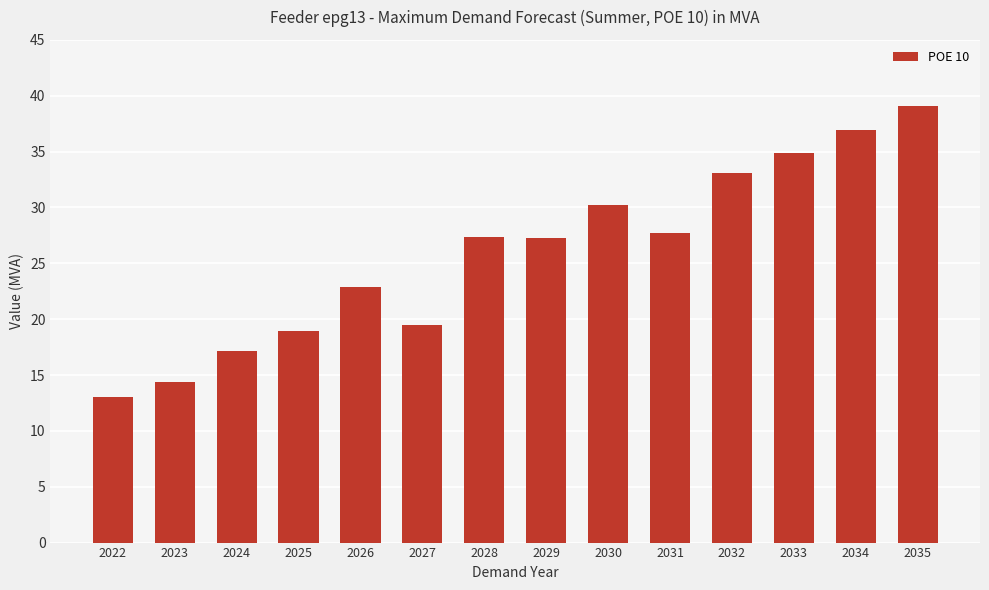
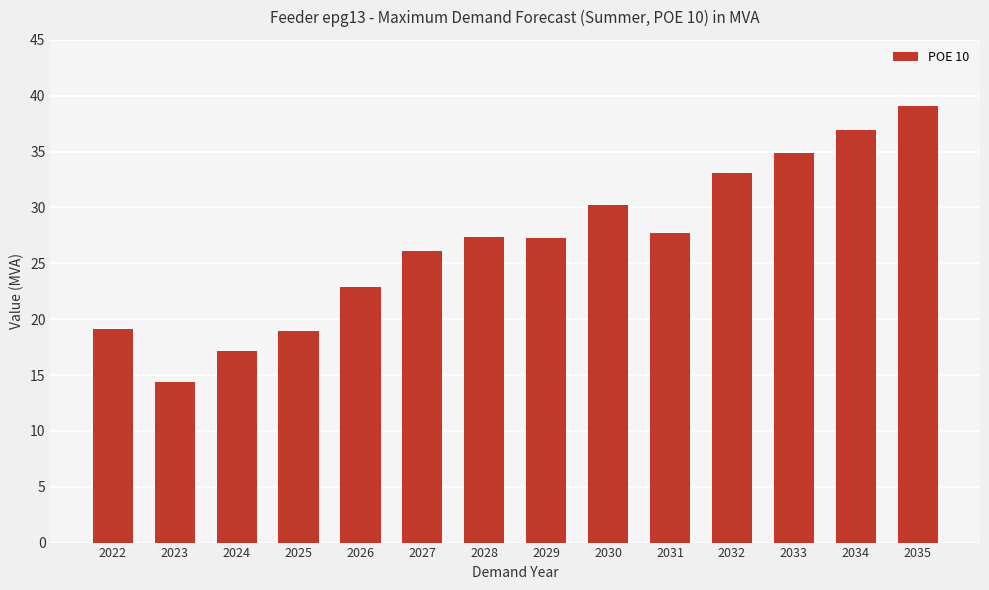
2022: 13.0 -> 19.1
2027: 19.5 -> 26.1
